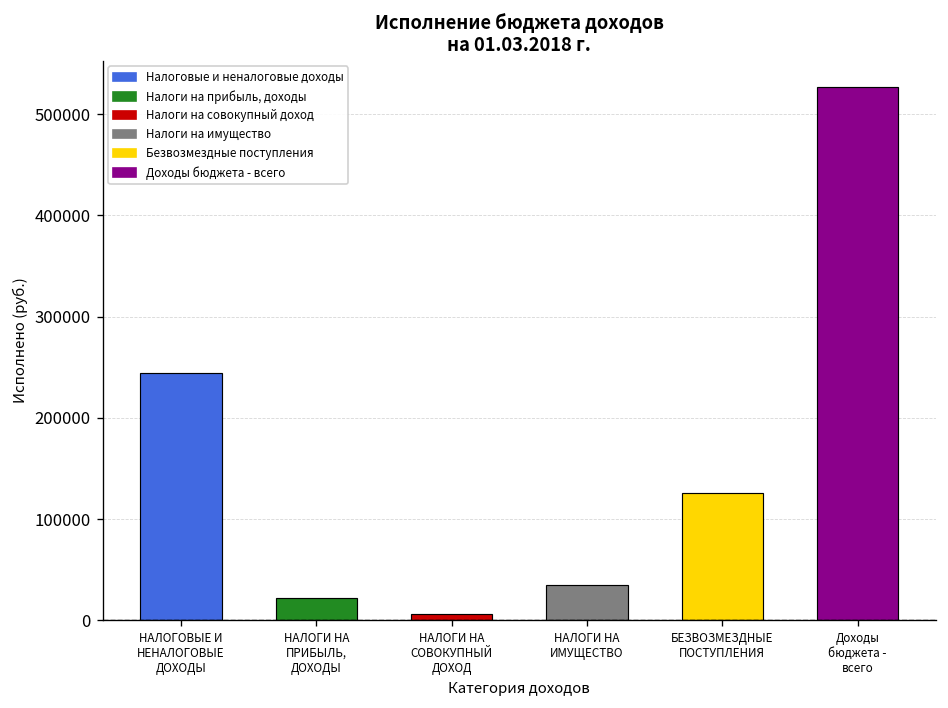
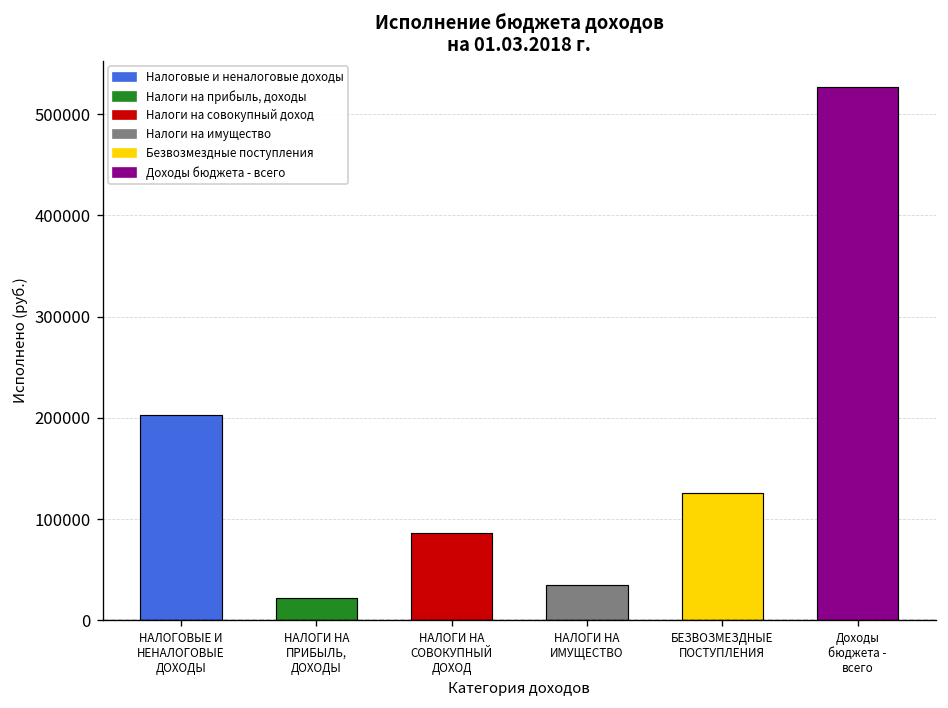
НАЛОГОВЫЕ И НЕНАЛОГОВЫЕ ДОХОДЫ: 240000 -> 200000
НАЛОГИ НА СОВОКУПНЫЙ ДОХОД: 10000 -> 90000
